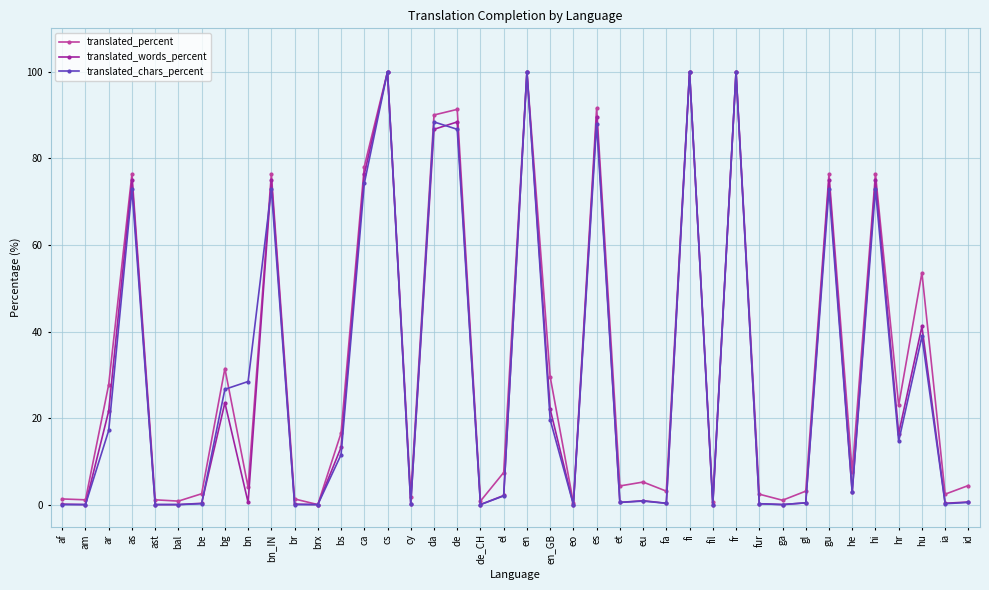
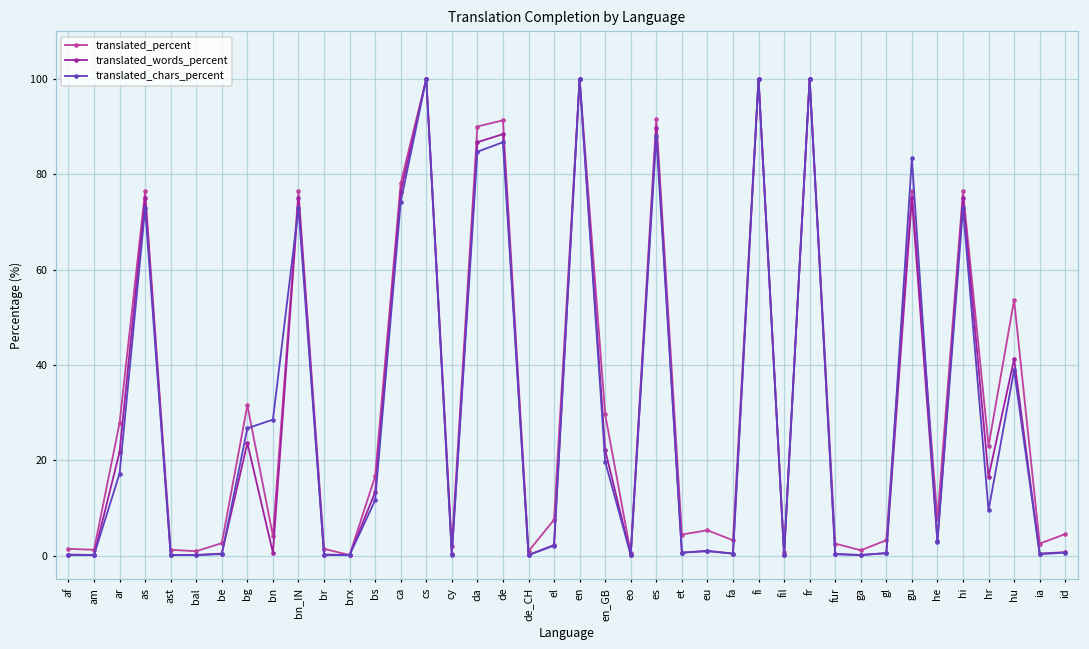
translated_chars_percent, da: 88 -> 85
translated_chars_percent, gu: 73 -> 83
translated_chars_percent, hr: 15 -> 10
